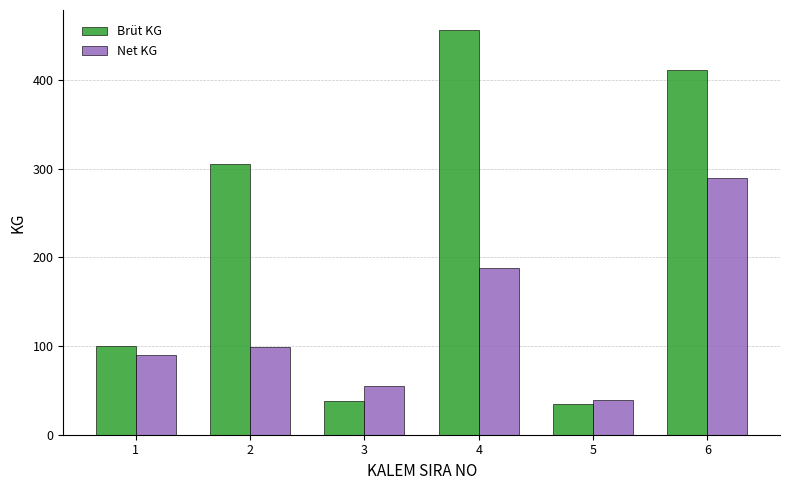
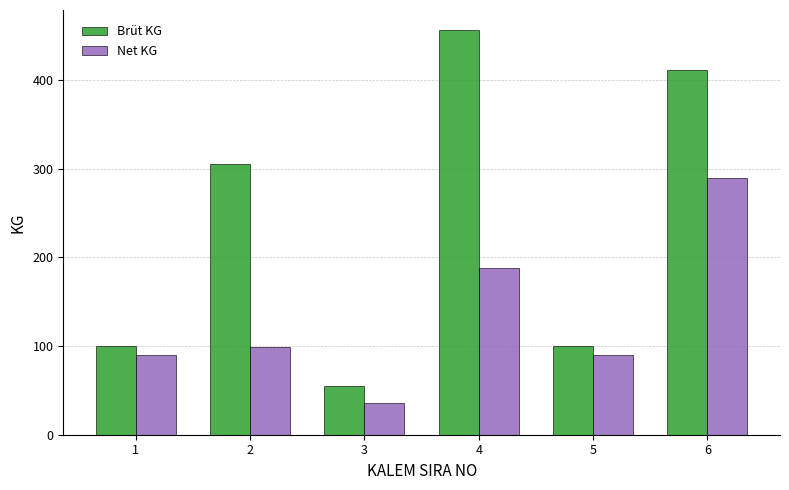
Brüt KG, 3: 40 -> 60
Net KG, 3: 60 -> 40
Brüt KG, 5: 40 -> 100
Net KG, 5: 40 -> 90
